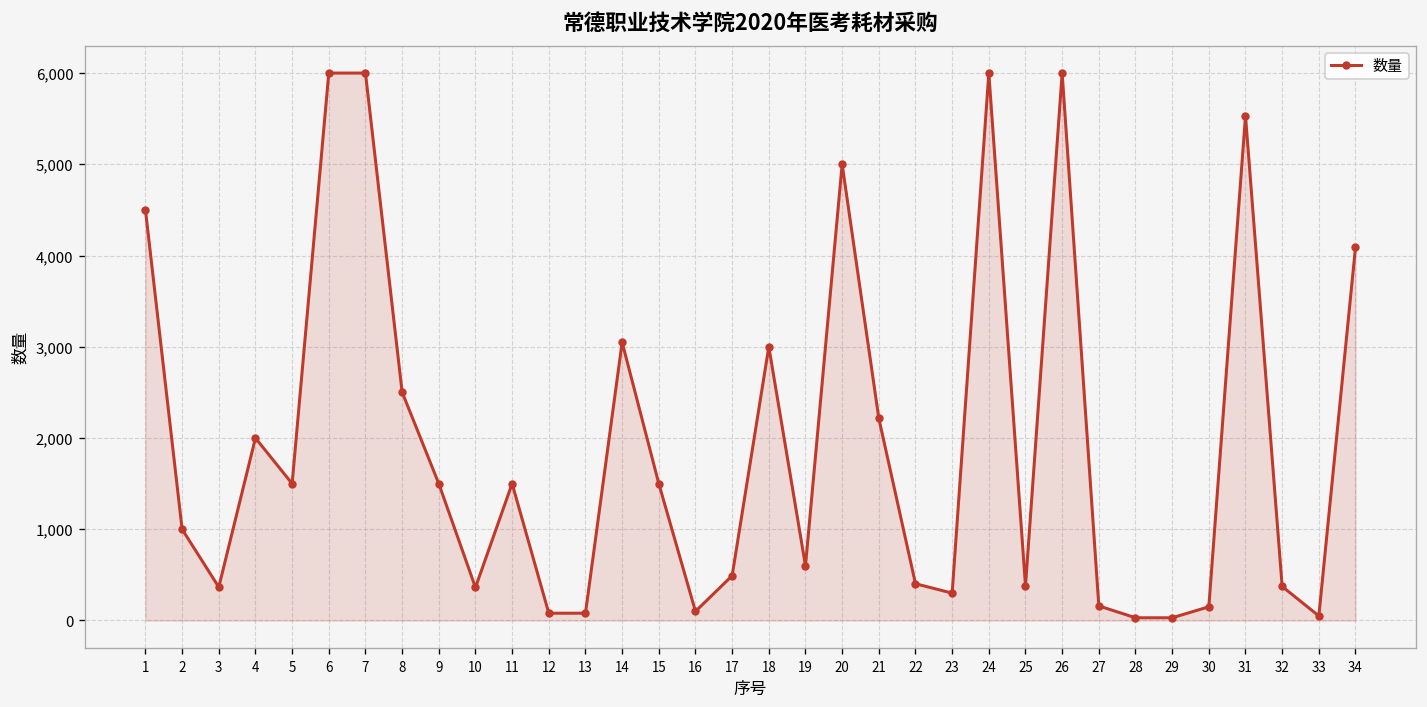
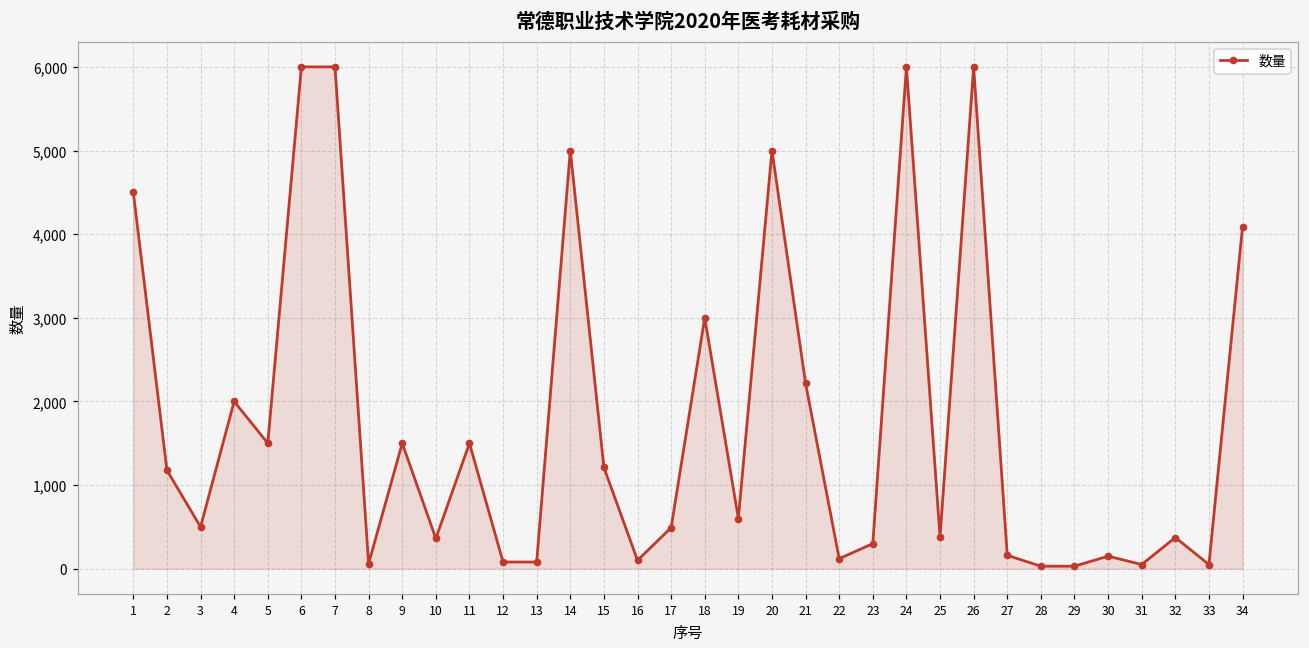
2: 1,000 -> 1,200
3: 400 -> 500
8: 2,500 -> 100
14: 3,000 -> 5,000
15: 1,500 -> 1,200
22: 400 -> 100
31: 5,500 -> 100
